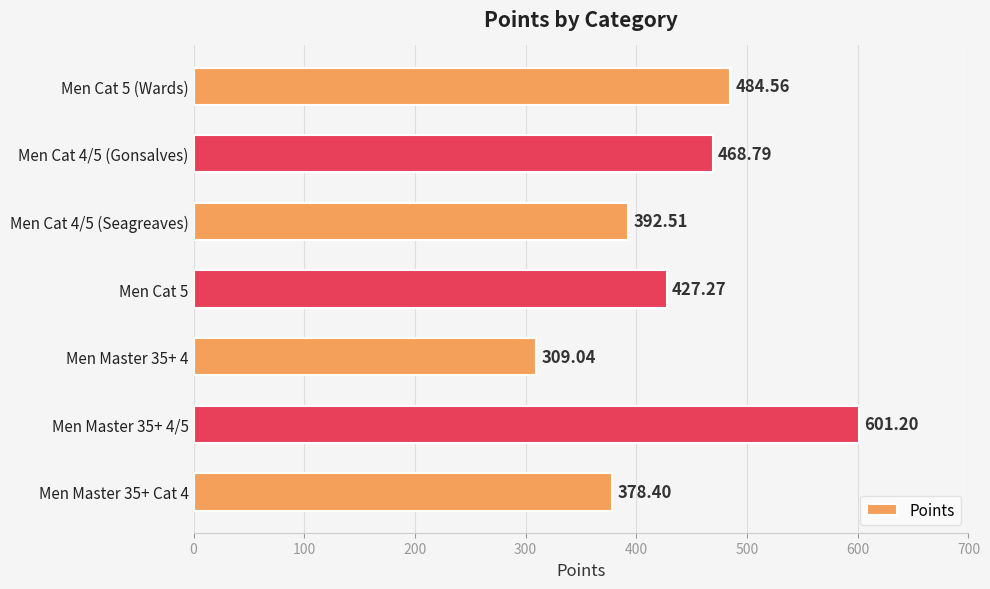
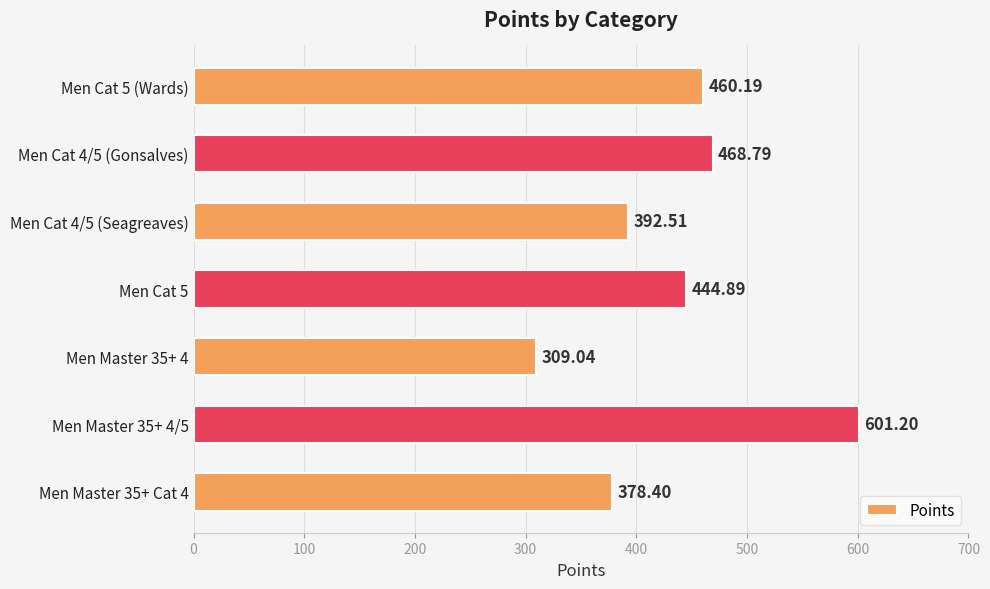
Men Cat 5 (Wards): 484.56 -> 460.19
Men Cat 5: 427.27 -> 444.89
